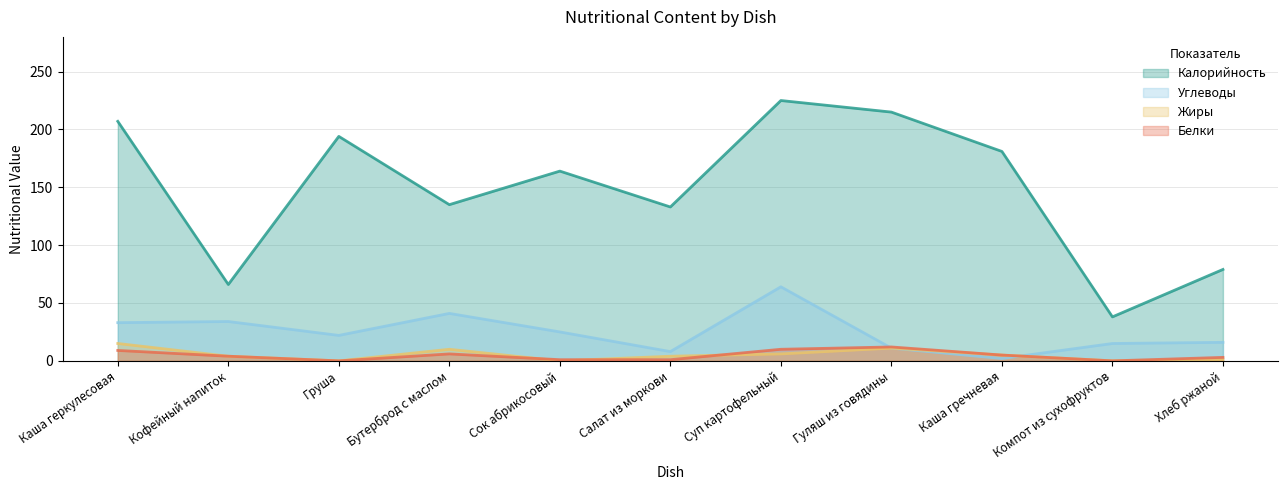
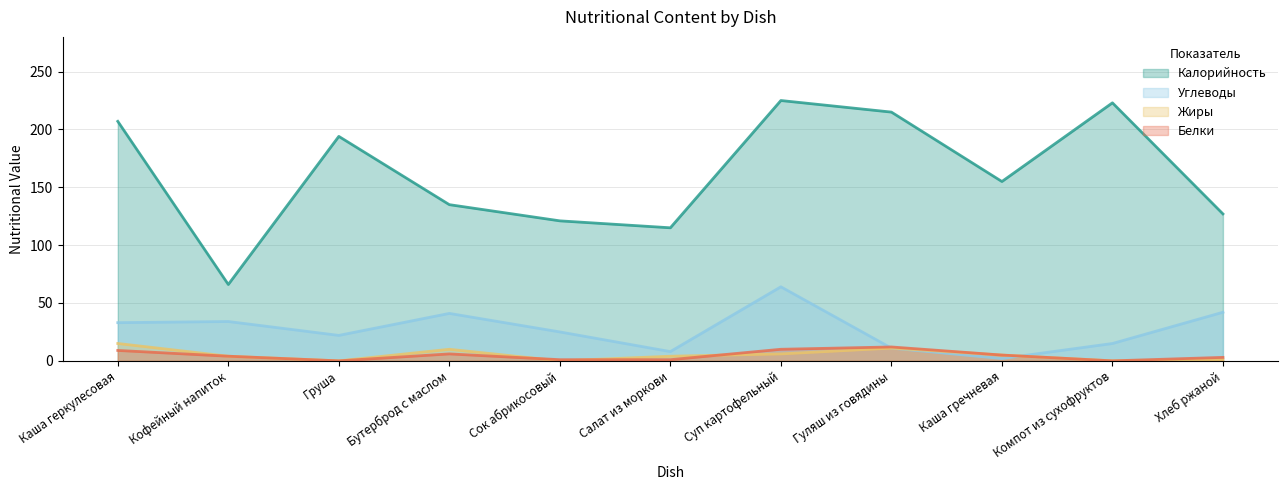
Калорийность, Сок абрикосовый: 164 -> 121
Калорийность, Салат из моркови: 133 -> 115
Калорийность, Каша гречневая: 181 -> 155
Калорийность, Компот из сухофруктов: 38 -> 223
Калорийность, Хлеб ржаной: 79 -> 127
Углеводы, Хлеб ржаной: 16 -> 42
